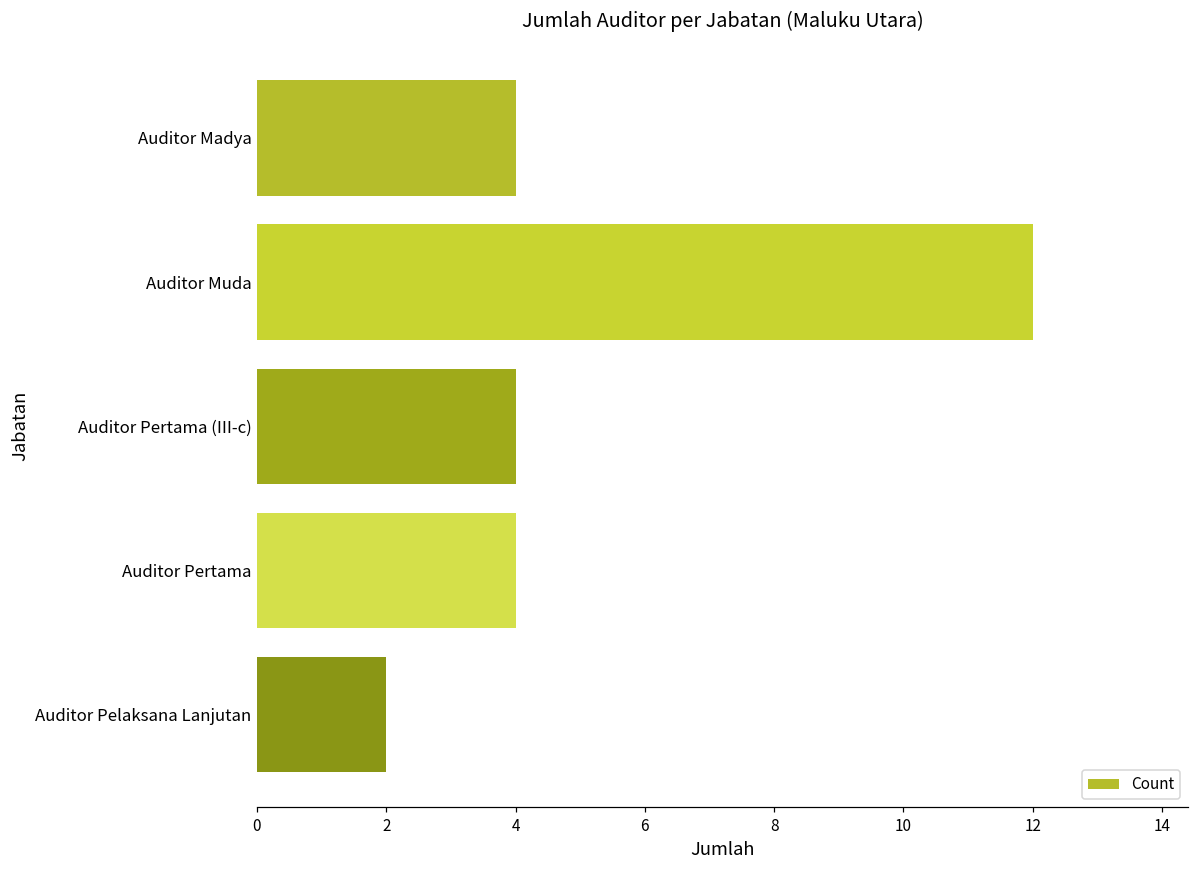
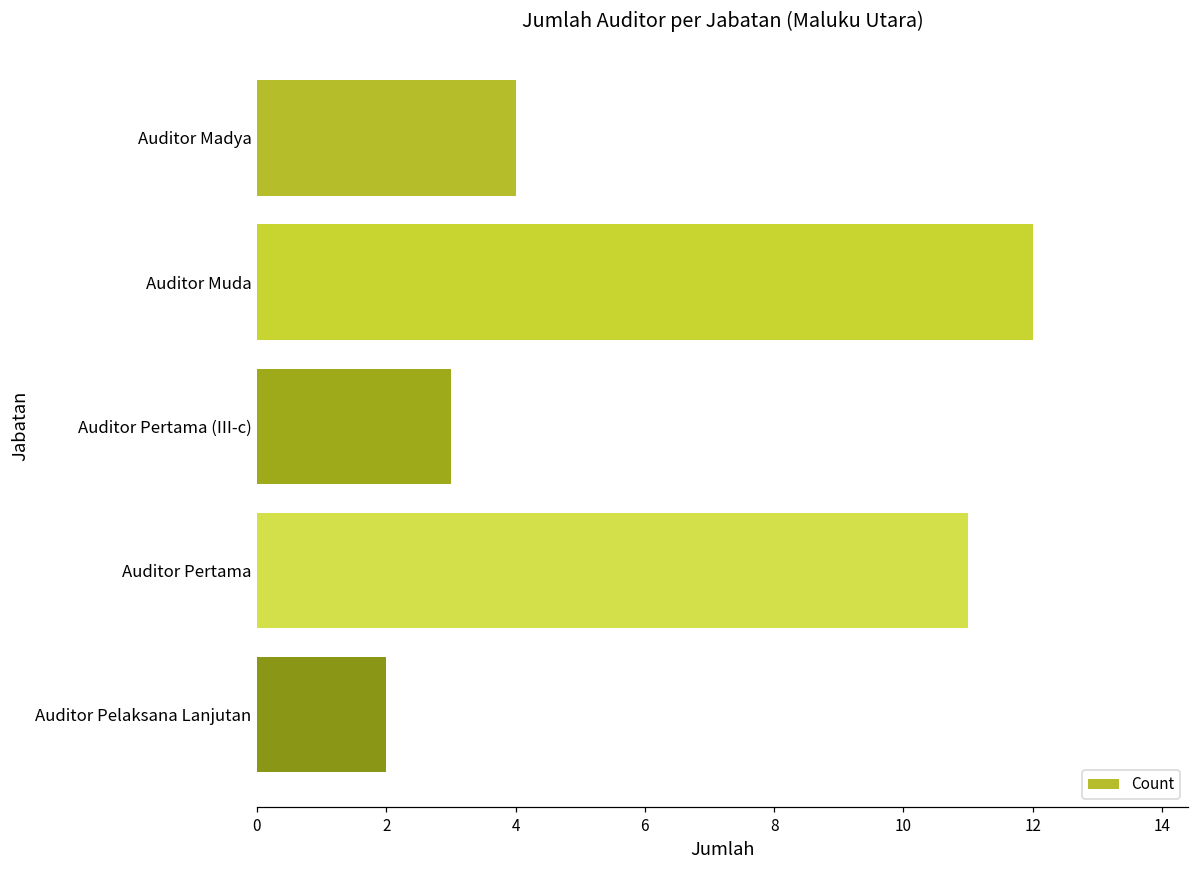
Auditor Pertama (III-c): 4 -> 3
Auditor Pertama: 4 -> 11
